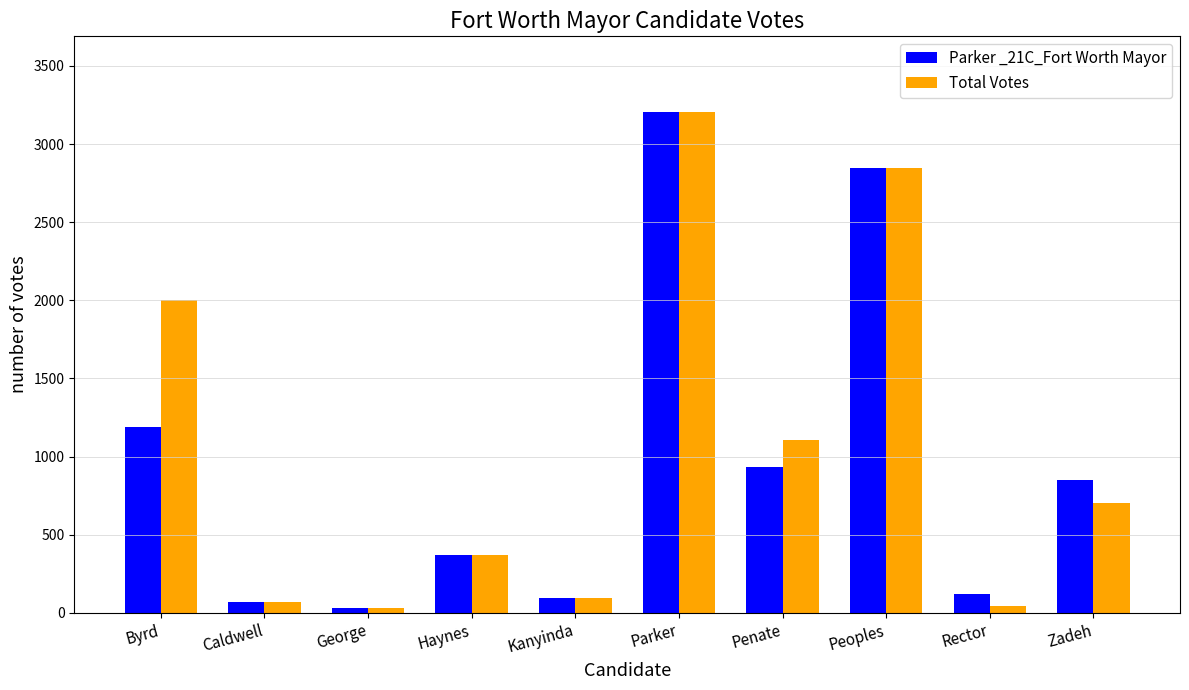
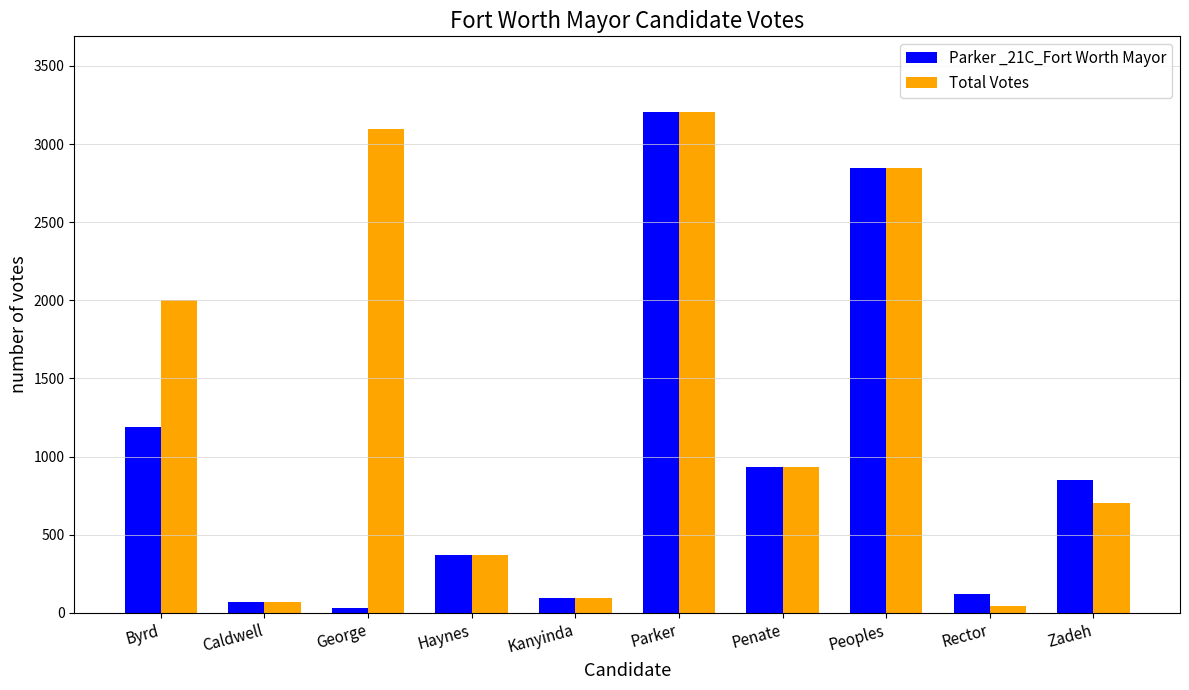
Total Votes, George: 30 -> 3100
Total Votes, Penate: 1110 -> 930
